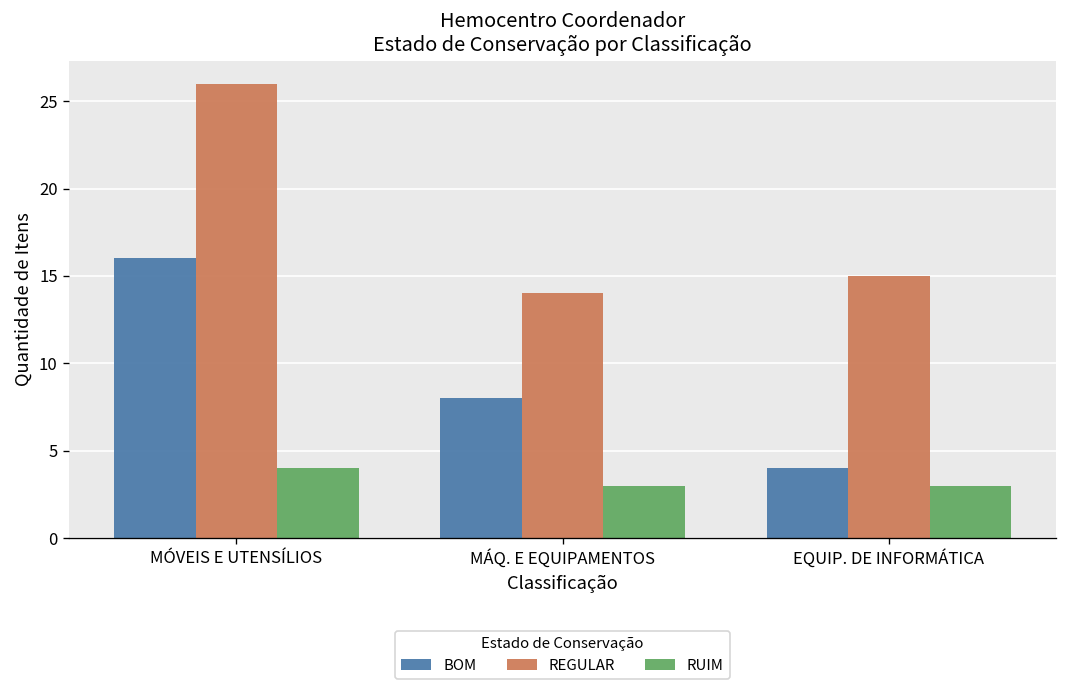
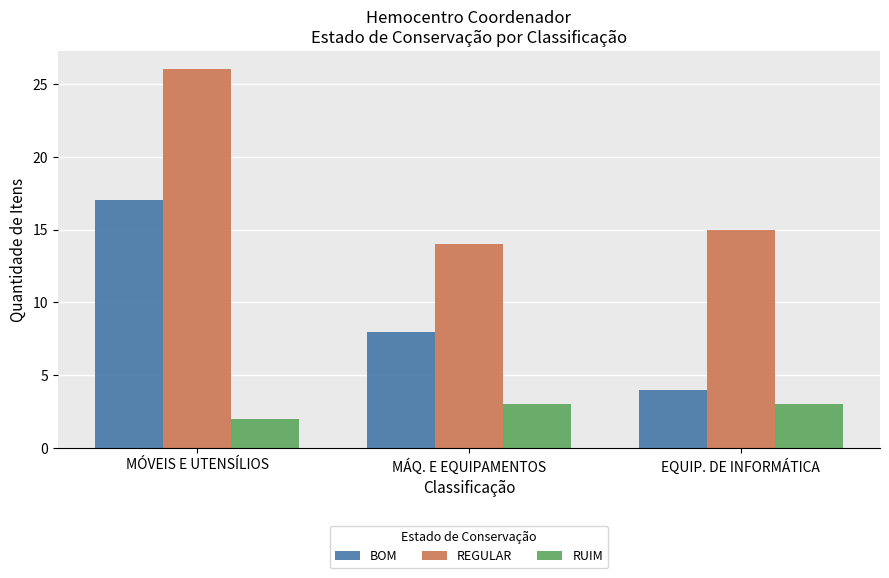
BOM, MÓVEIS E UTENSÍLIOS: 16 -> 17
RUIM, MÓVEIS E UTENSÍLIOS: 4 -> 2
